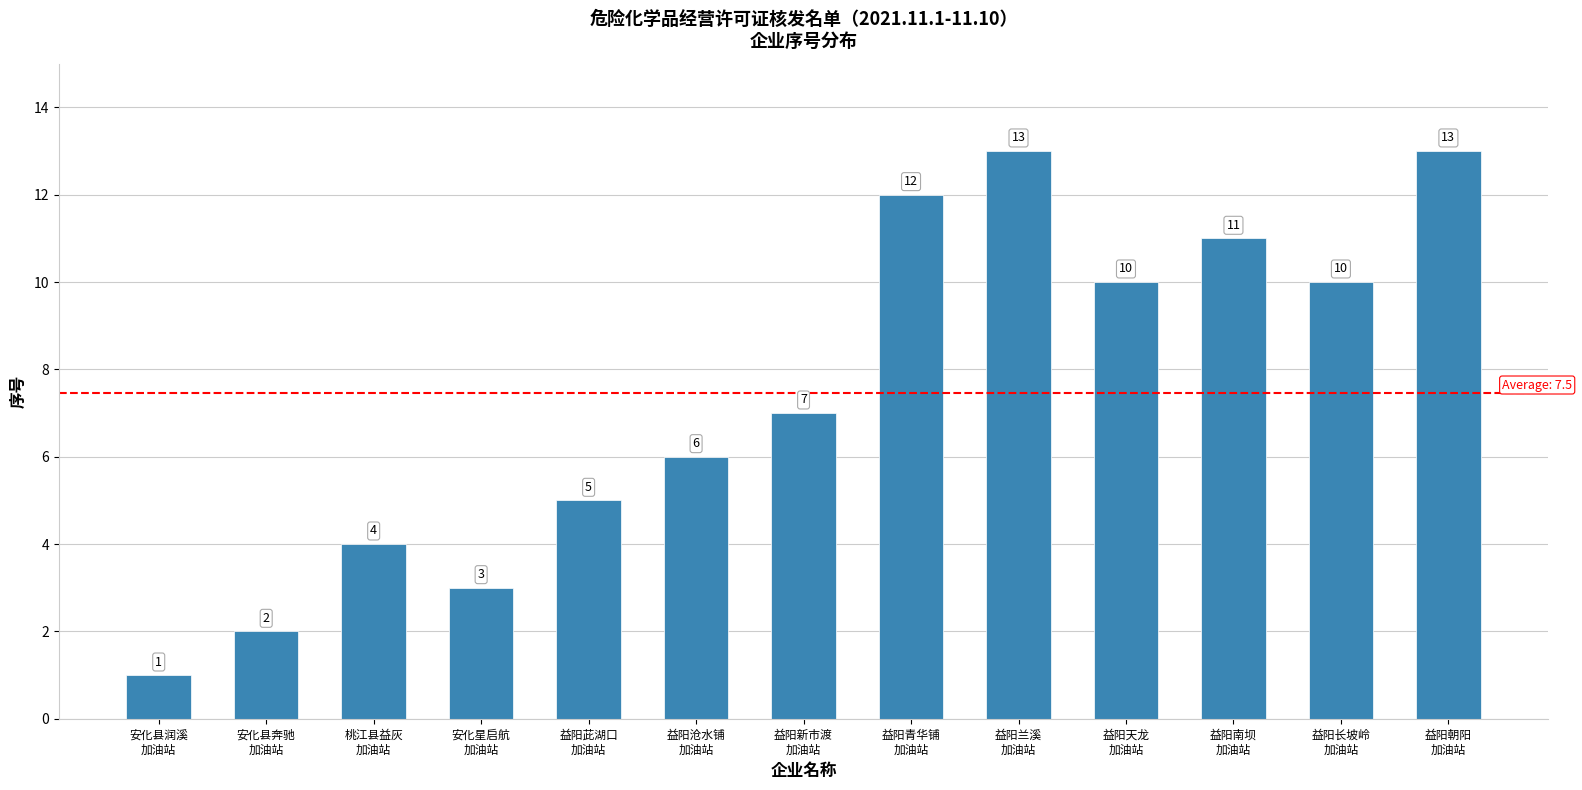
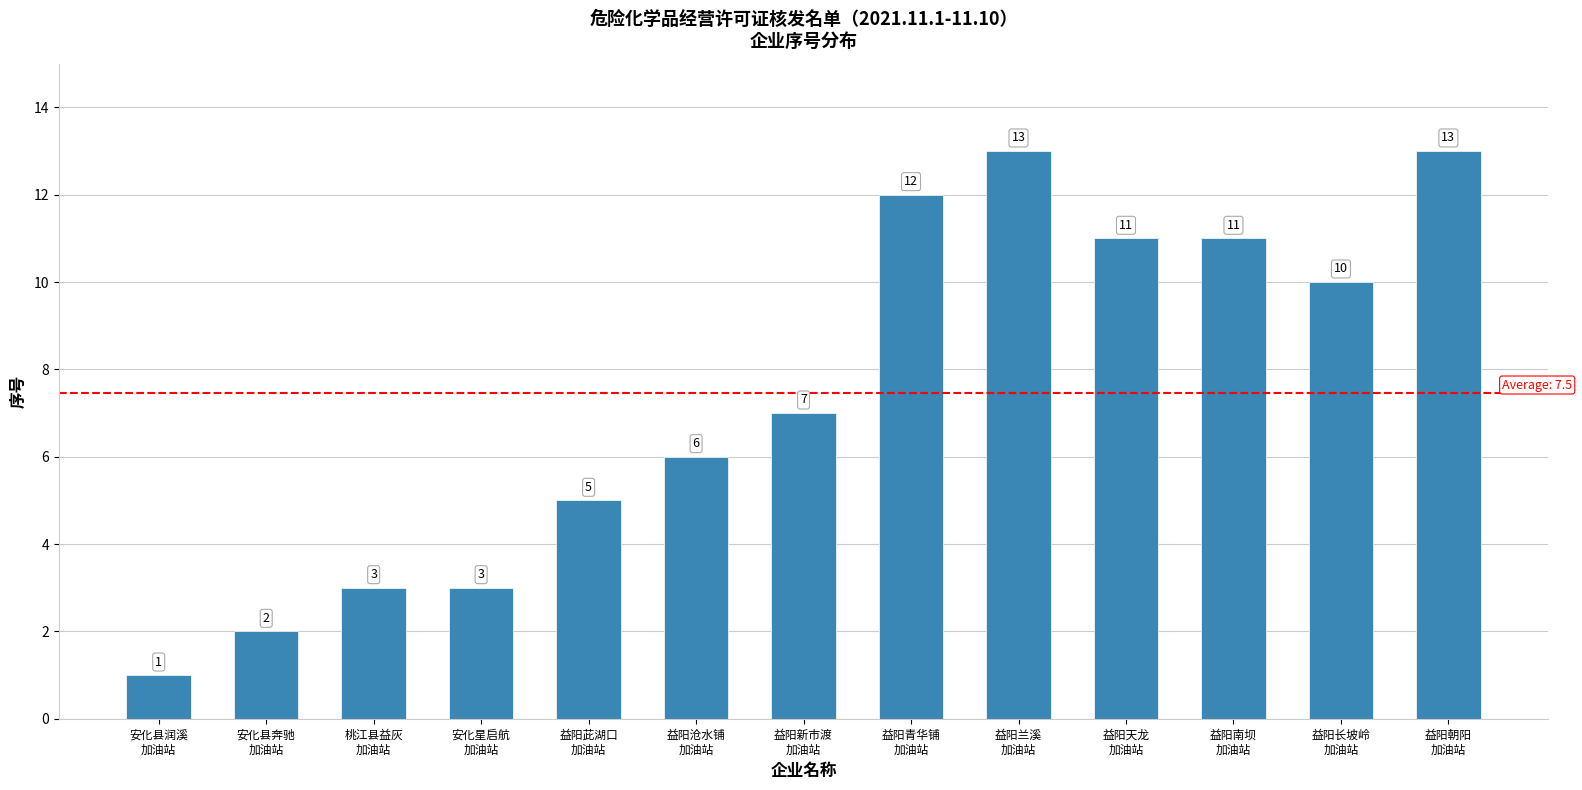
桃江县益灰 加油站: 4 -> 3
益阳天龙 加油站: 10 -> 11
